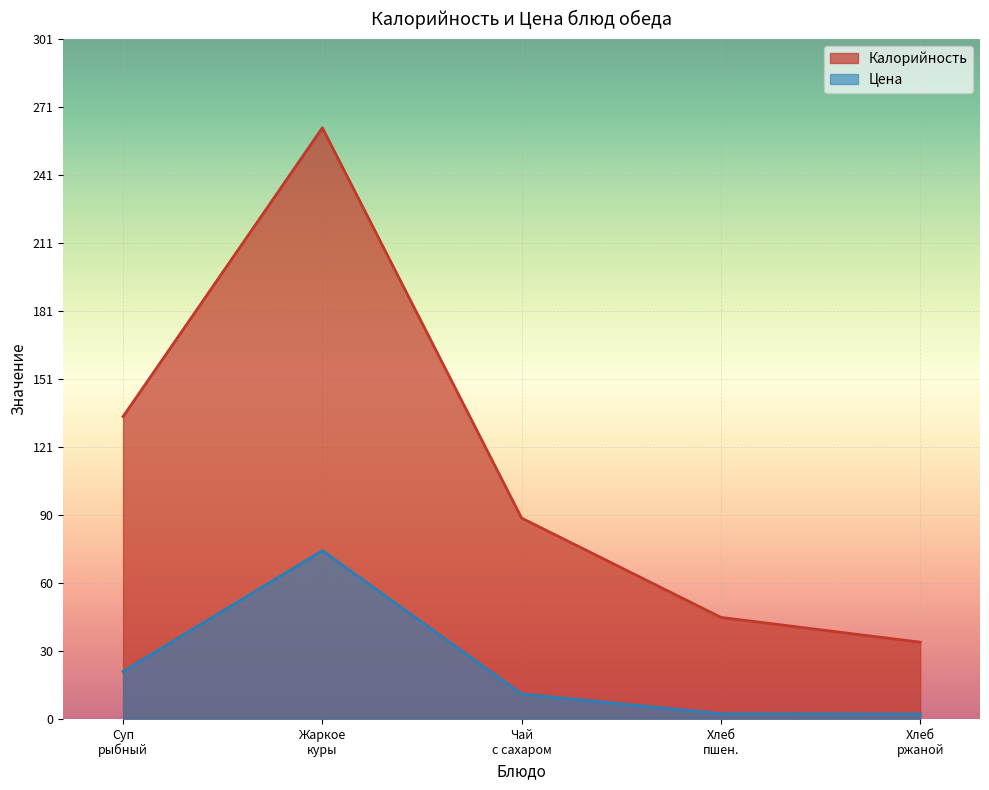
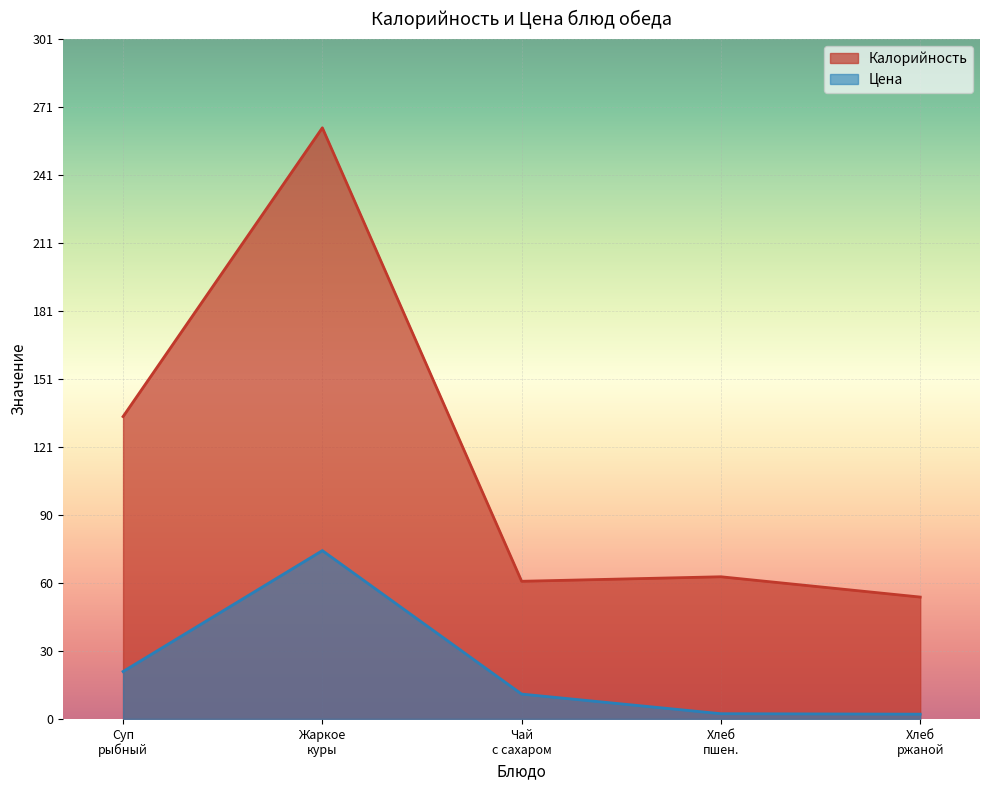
Калорийность, Чай с сахаром: 89 -> 61
Калорийность, Хлеб пшен.: 45 -> 63
Калорийность, Хлеб ржаной: 34 -> 54
